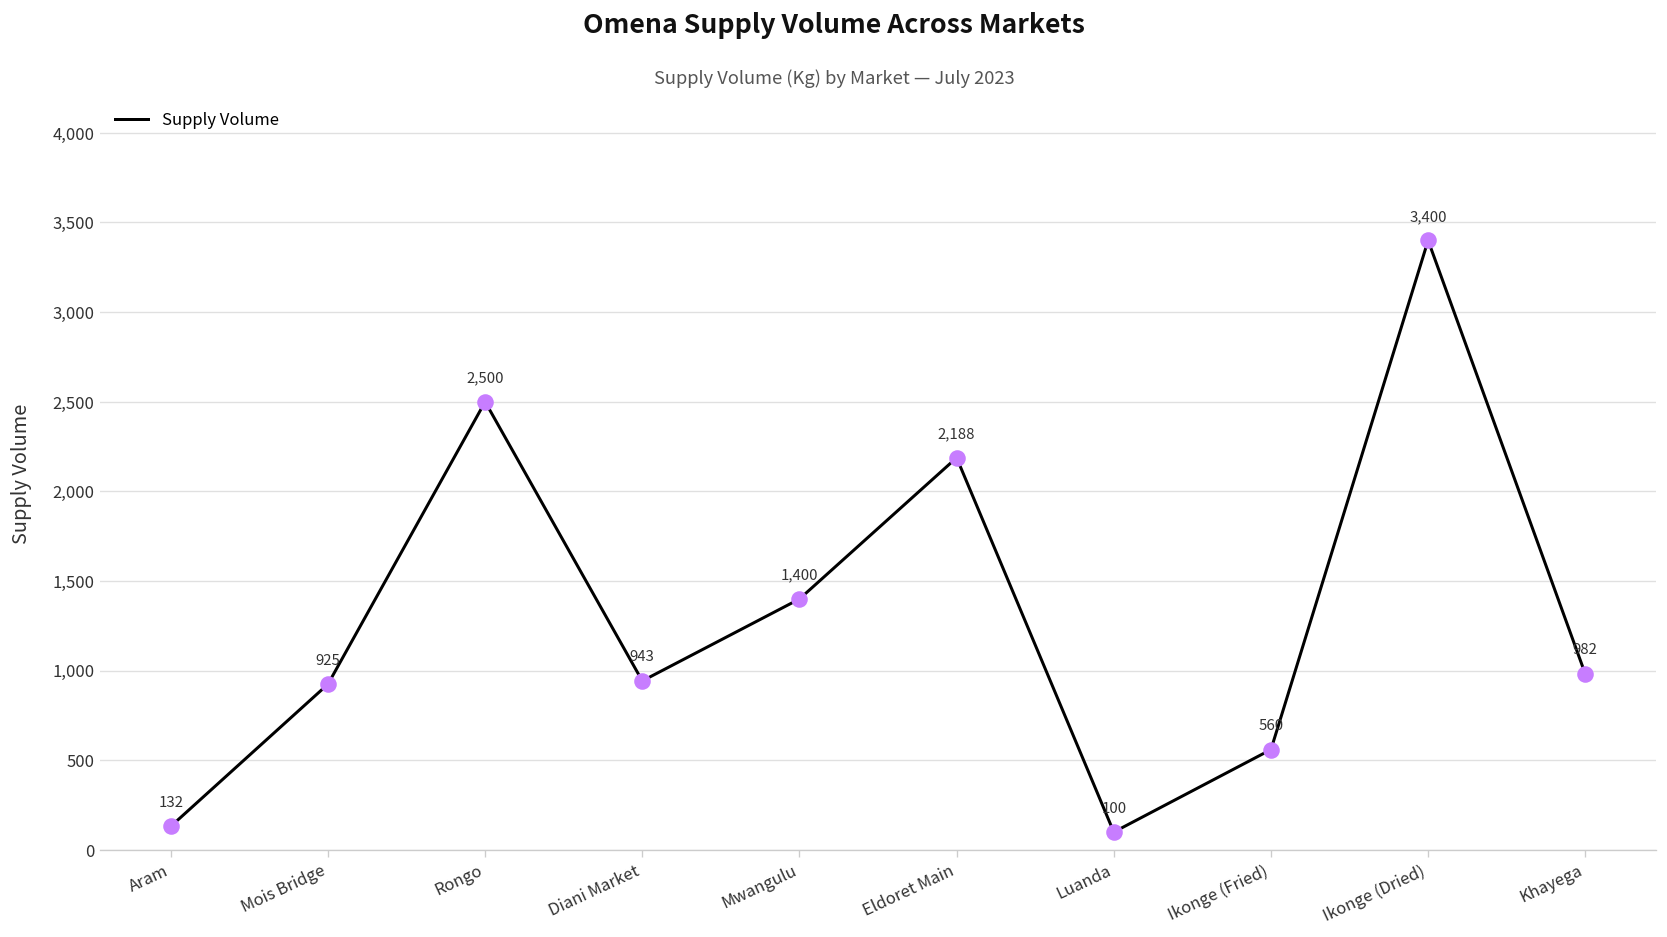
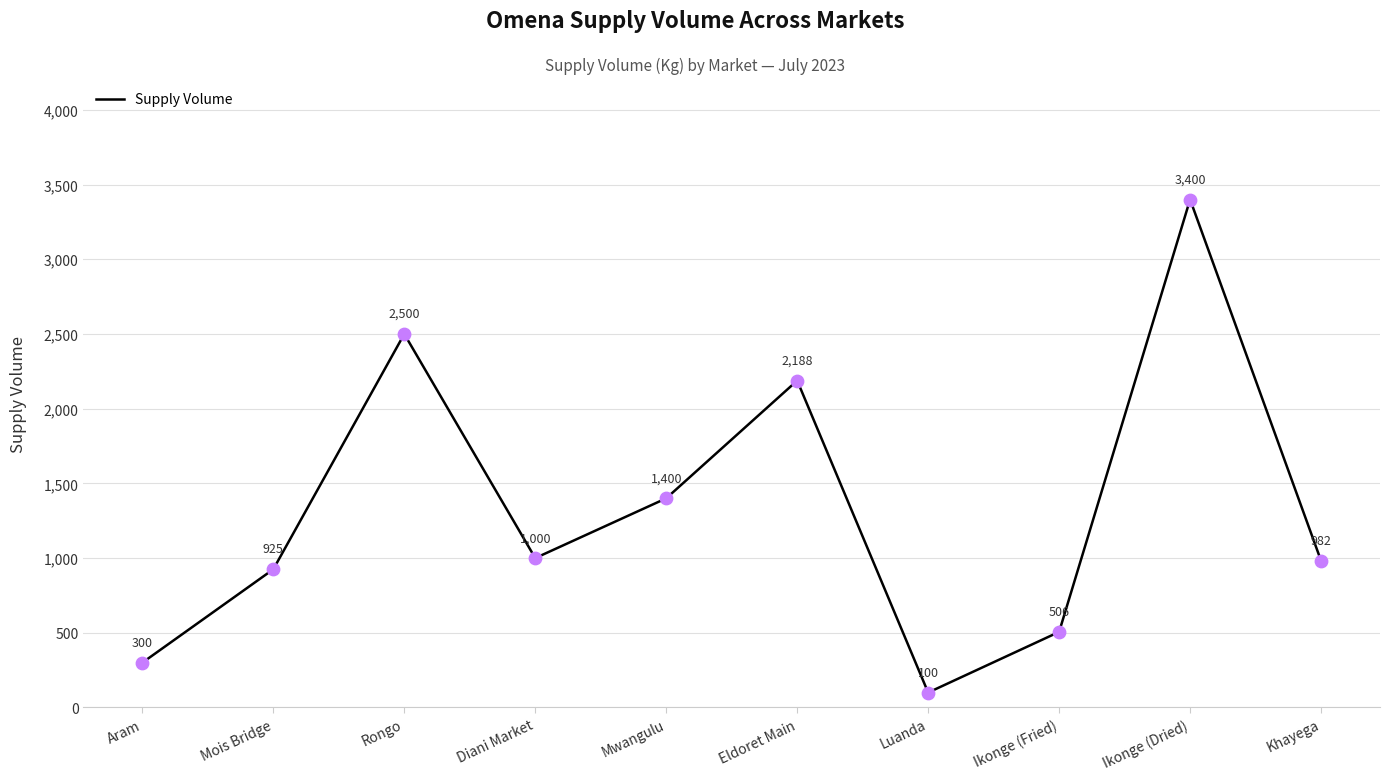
Aram: 132 -> 300
Diani Market: 943 -> 1,000
Ikonge (Fried): 560 -> 506
